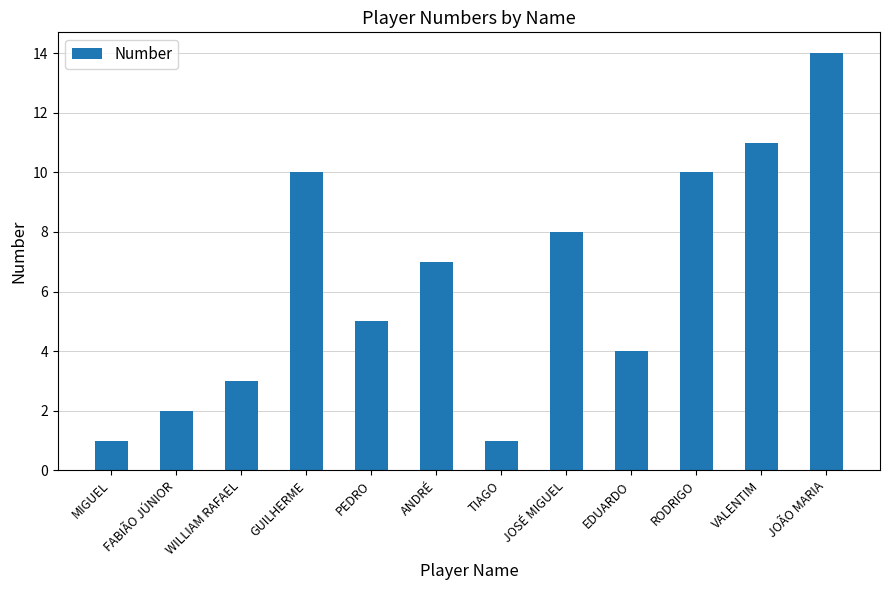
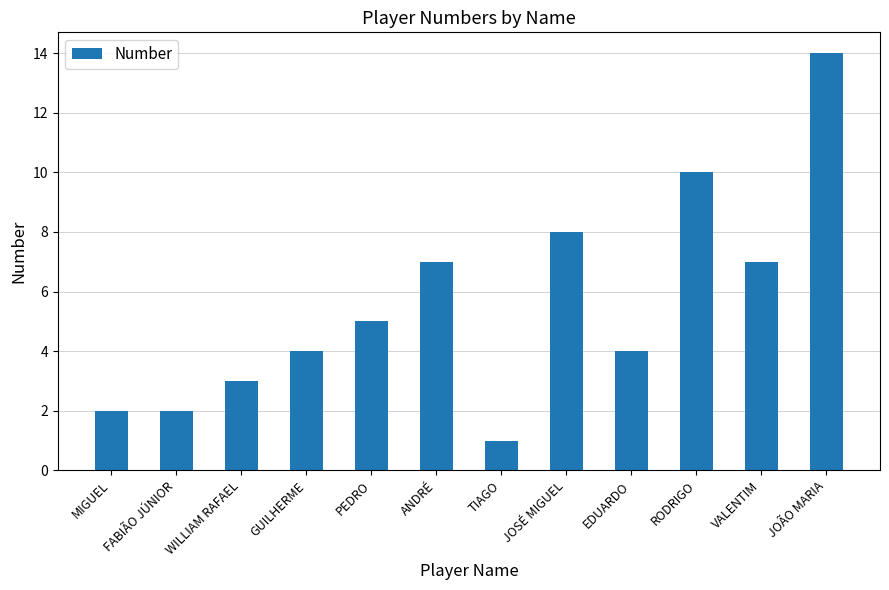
MIGUEL: 1 -> 2
GUILHERME: 10 -> 4
VALENTIM: 11 -> 7
